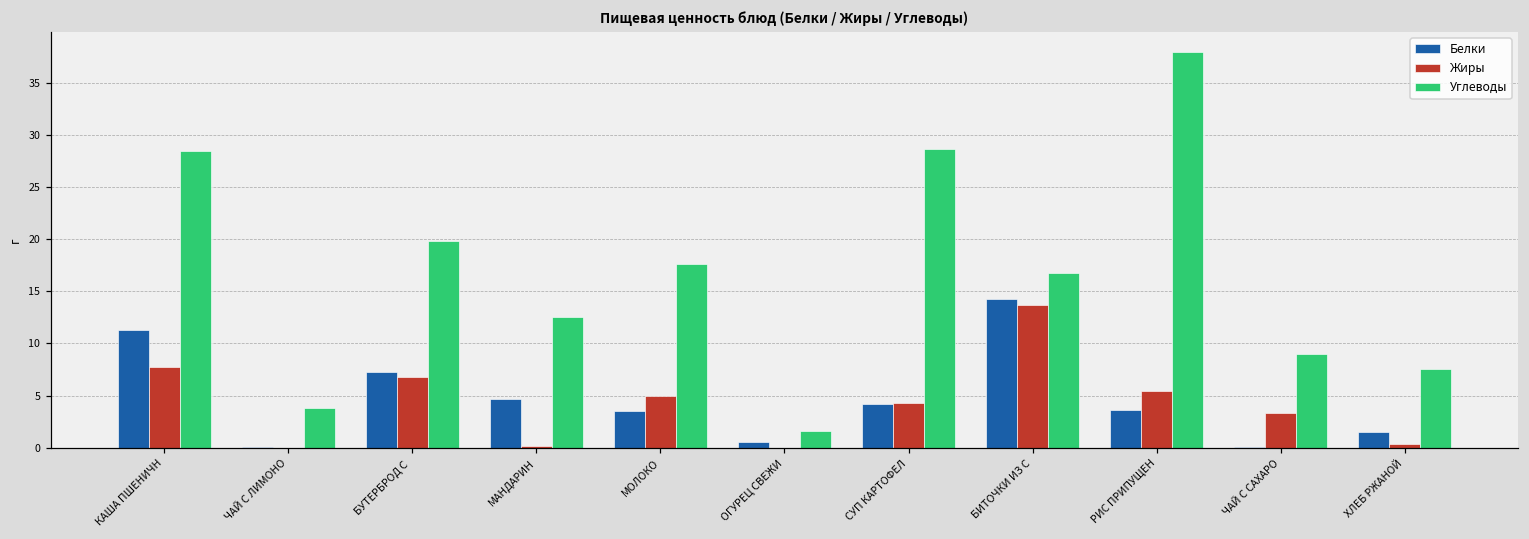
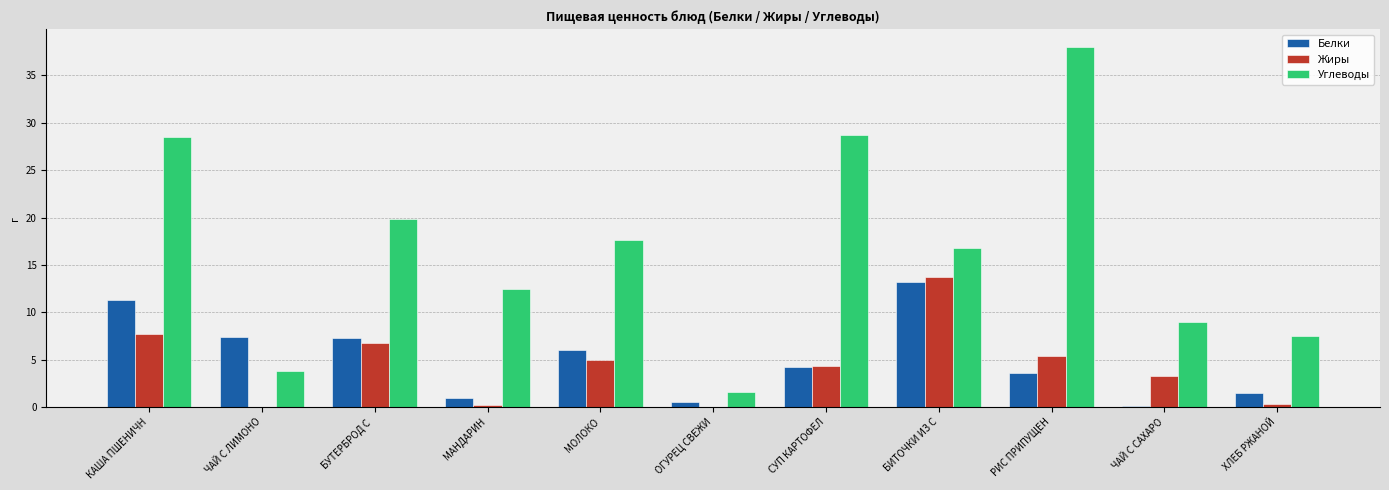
Белки, ЧАЙ С ЛИМОНО: 0 -> 7
Белки, МАНДАРИН: 5 -> 1
Белки, МОЛОКО: 4 -> 6
Белки, БИТОЧКИ ИЗ С: 14 -> 13
